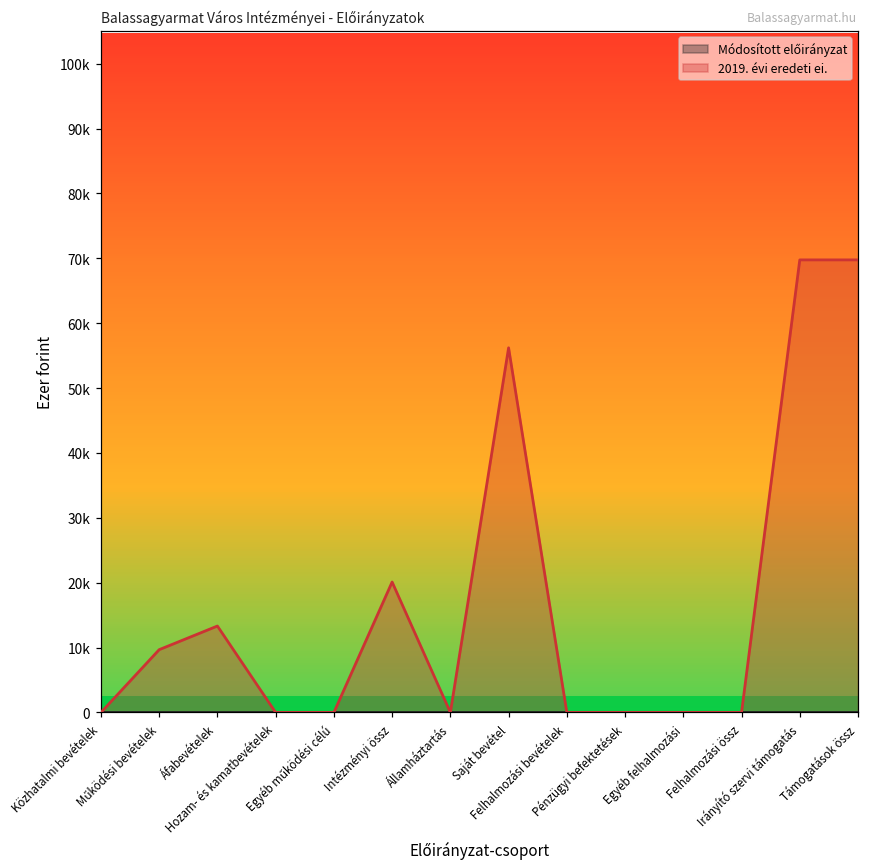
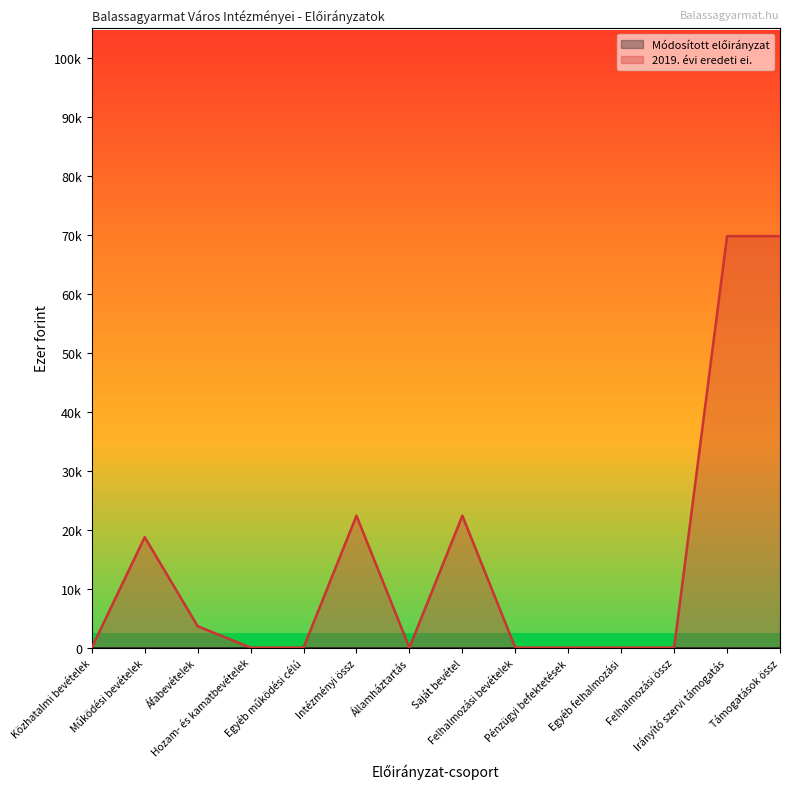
2019. évi eredeti ei., Működési bevételek: 10000 -> 19000
2019. évi eredeti ei., Áfabevételek: 13000 -> 4000
2019. évi eredeti ei., Intézményi össz: 20000 -> 22000
2019. évi eredeti ei., Saját bevétel: 56000 -> 22000
